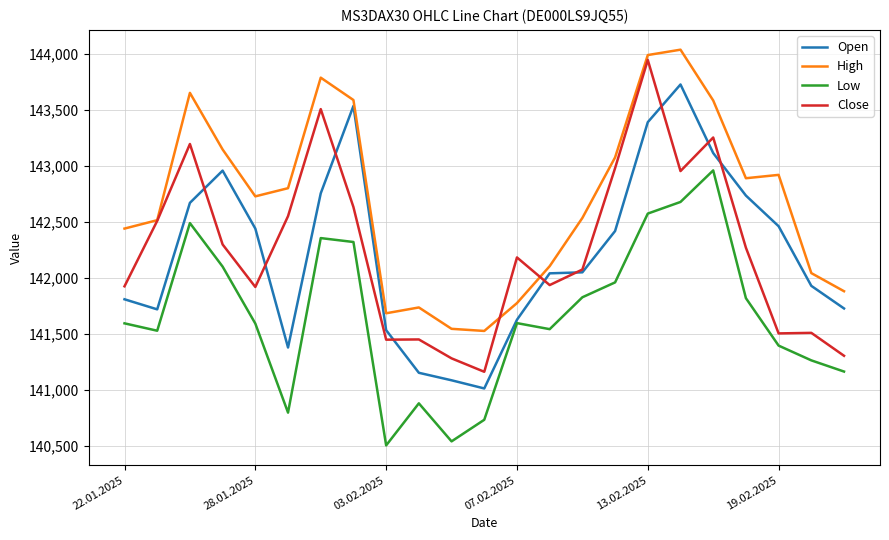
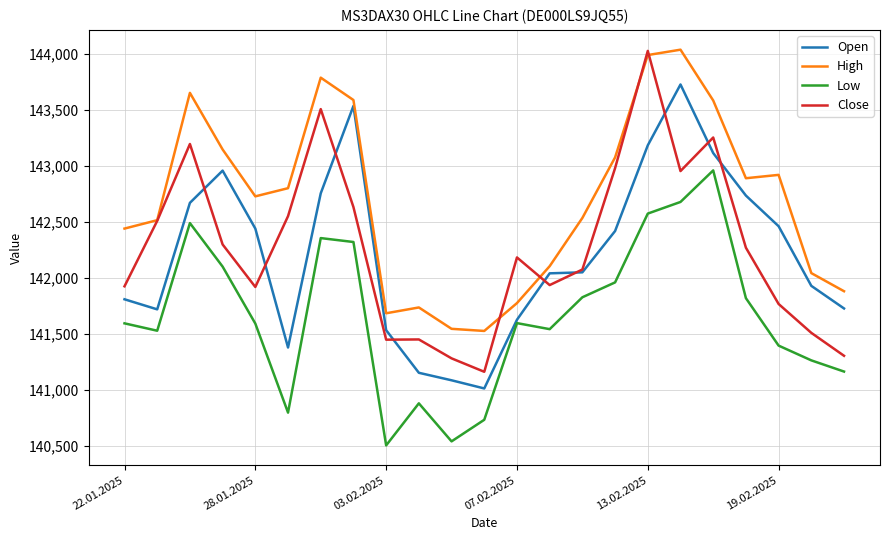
Open, 13.02.2025: 143,390 -> 143,190
Close, 13.02.2025: 143,950 -> 144,030
Close, 19.02.2025: 141,500 -> 141,770
